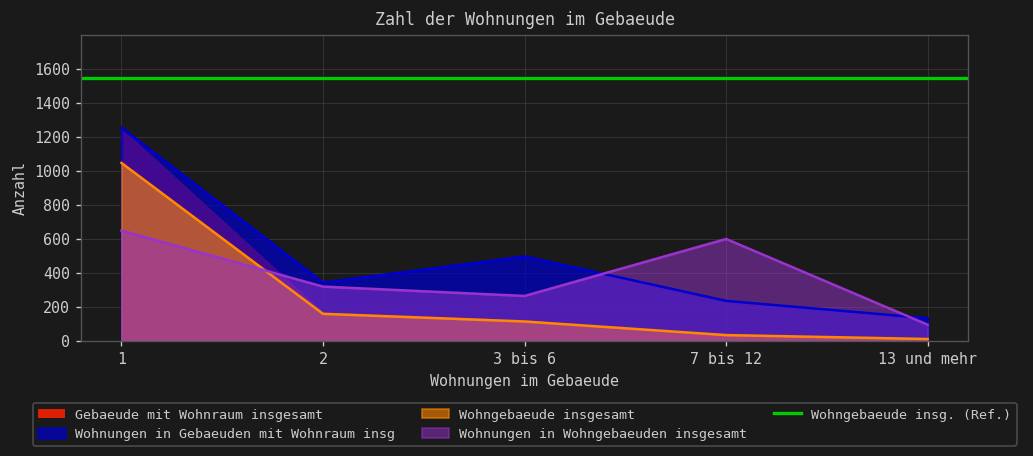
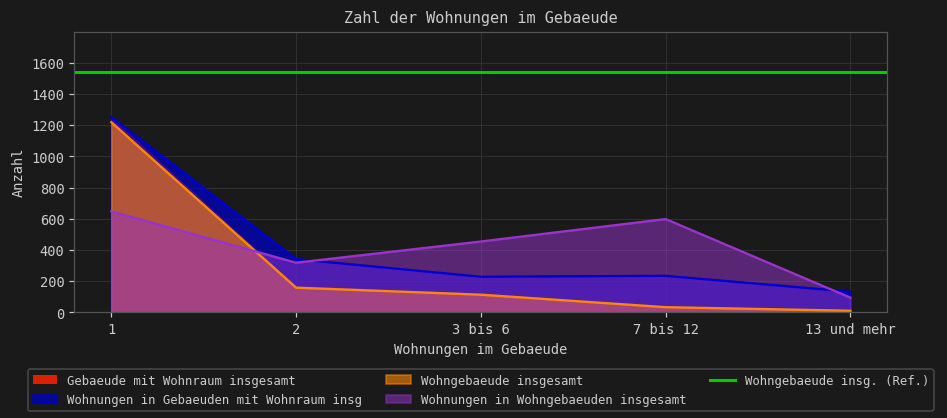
Wohngebaeude insgesamt, 1: 1050 -> 1220
Wohnungen in Gebaeuden mit Wohnraum insg, 3 bis 6: 500 -> 230
Wohnungen in Wohngebaeuden insgesamt, 3 bis 6: 260 -> 460
